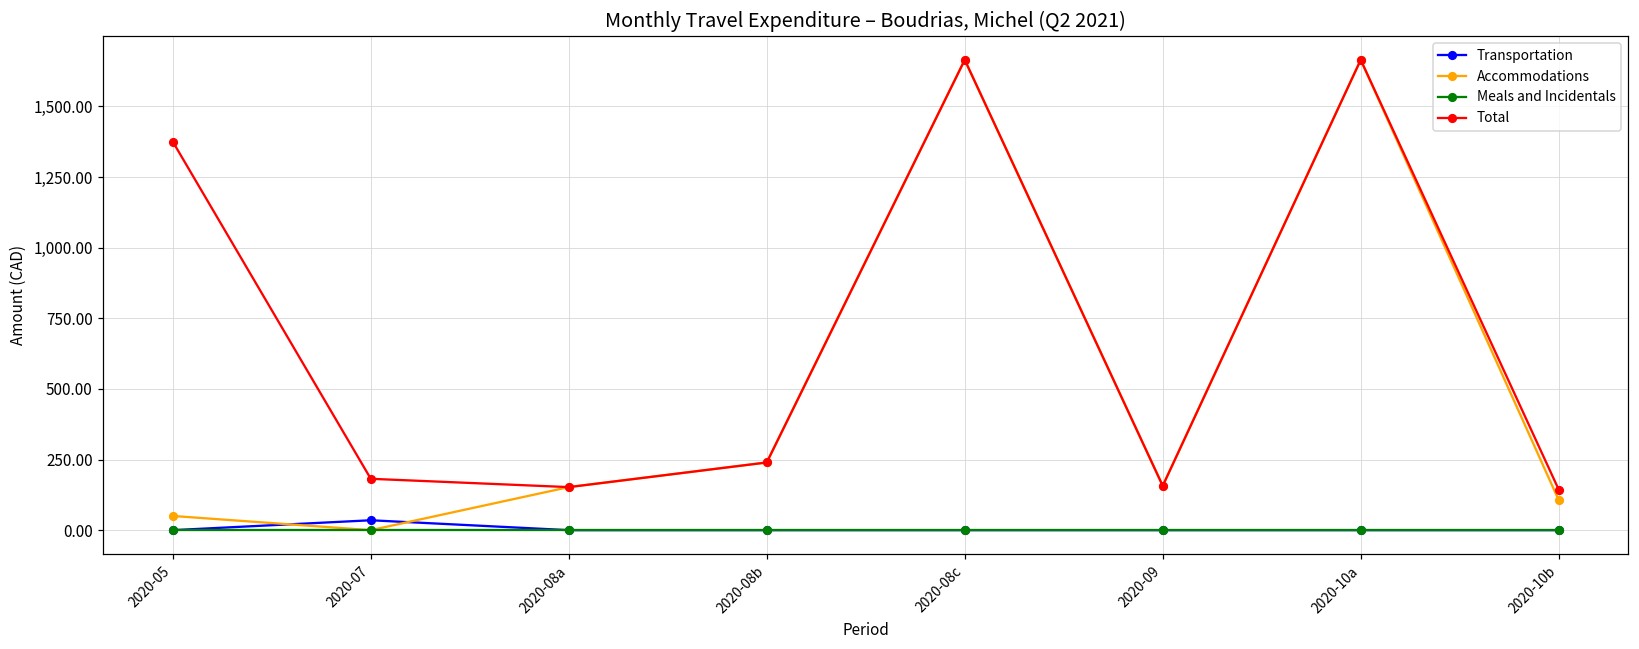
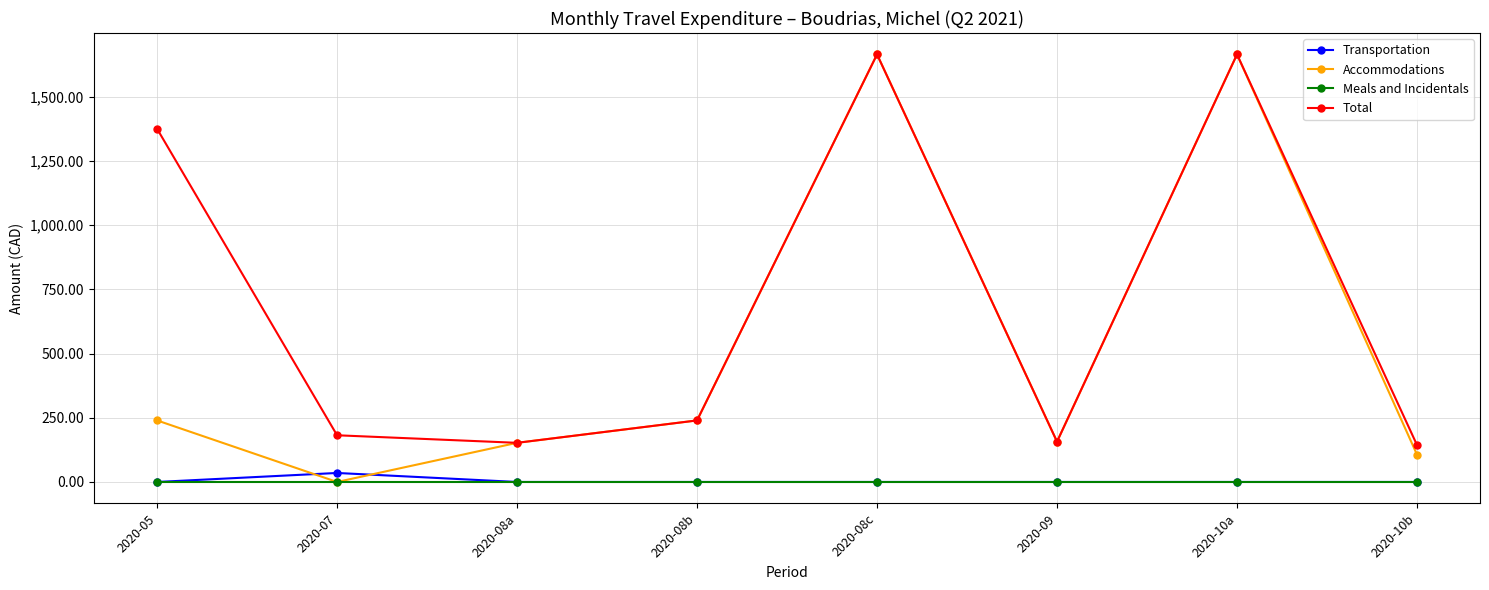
Accommodations, 2020-05: 50 -> 240
